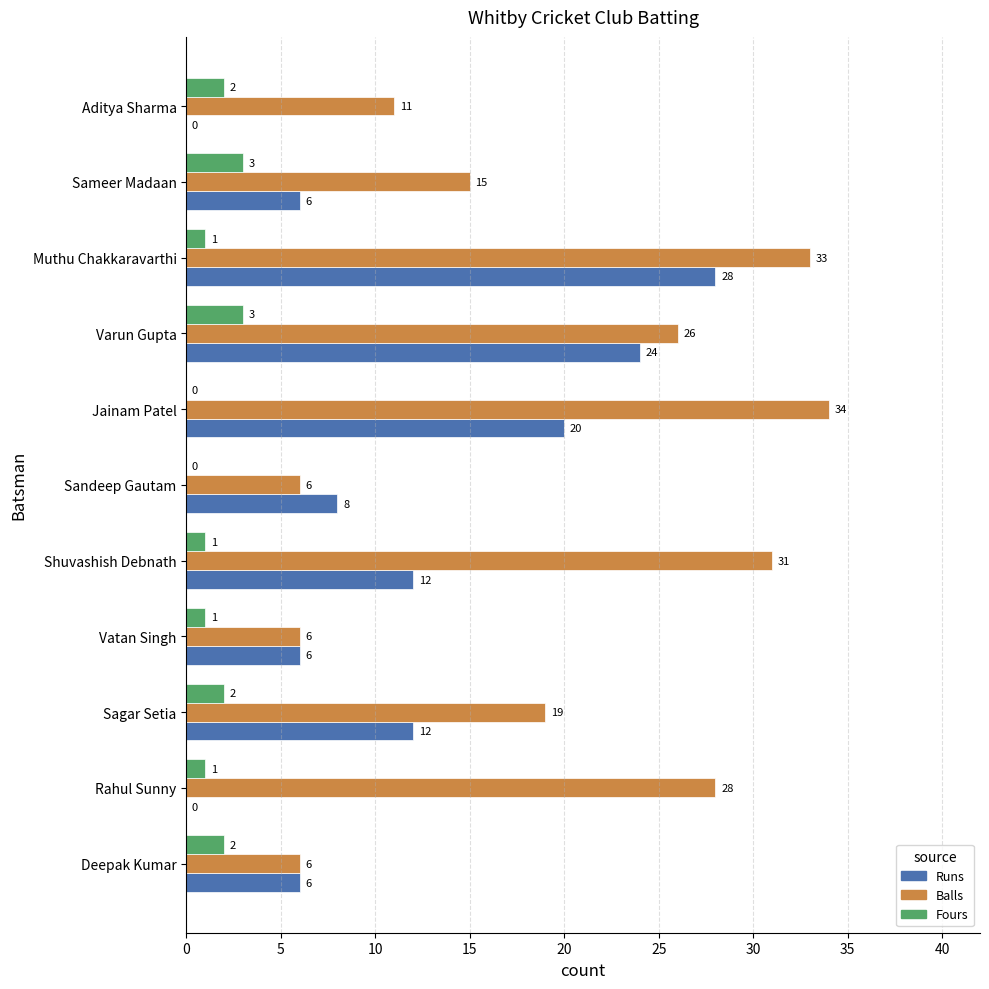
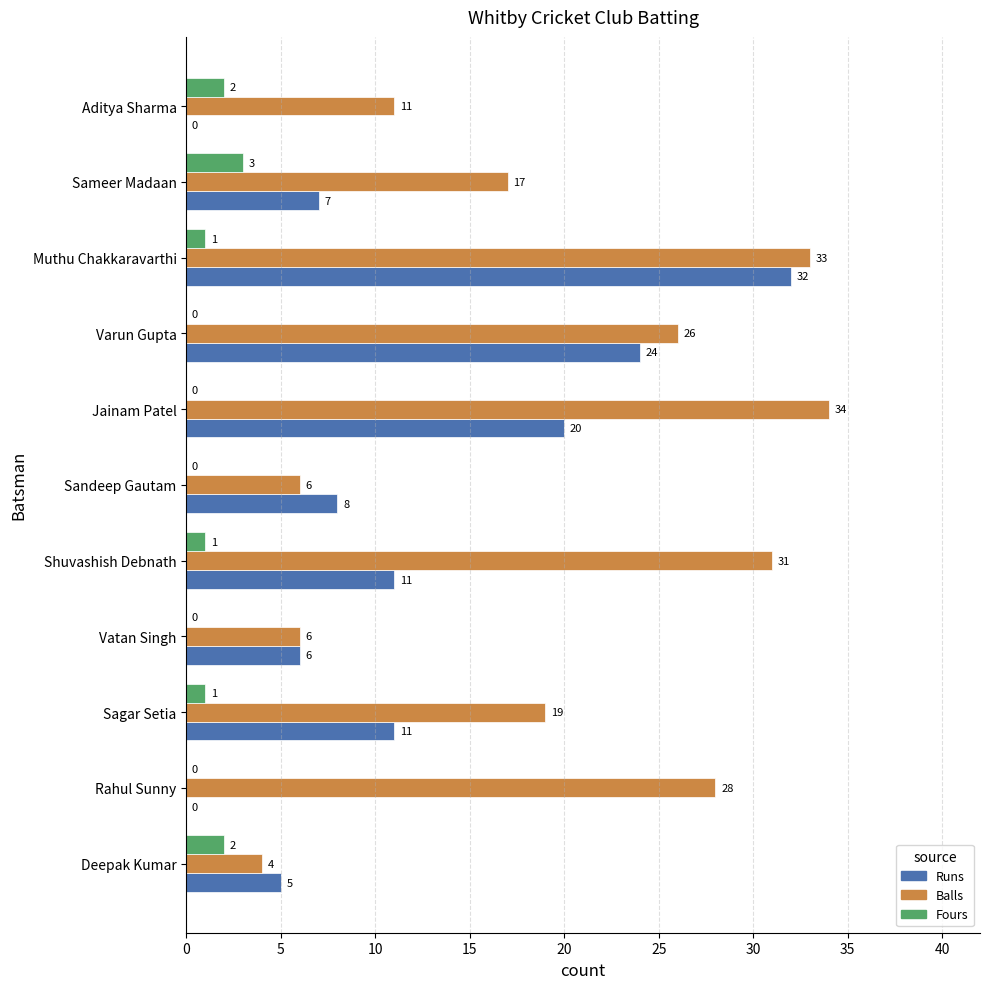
Balls, Sameer Madaan: 15 -> 17
Runs, Sameer Madaan: 6 -> 7
Runs, Muthu Chakkaravarthi: 28 -> 32
Fours, Varun Gupta: 3 -> 0
Runs, Shuvashish Debnath: 12 -> 11
Fours, Vatan Singh: 1 -> 0
Fours, Sagar Setia: 2 -> 1
Runs, Sagar Setia: 12 -> 11
Fours, Rahul Sunny: 1 -> 0
Balls, Deepak Kumar: 6 -> 4
Runs, Deepak Kumar: 6 -> 5
